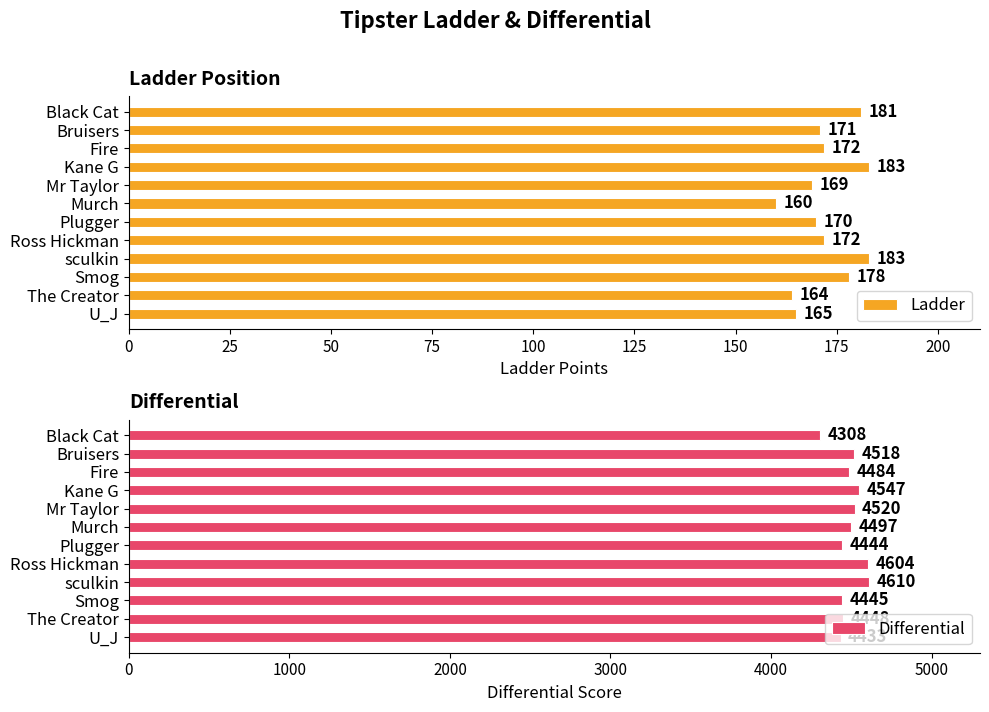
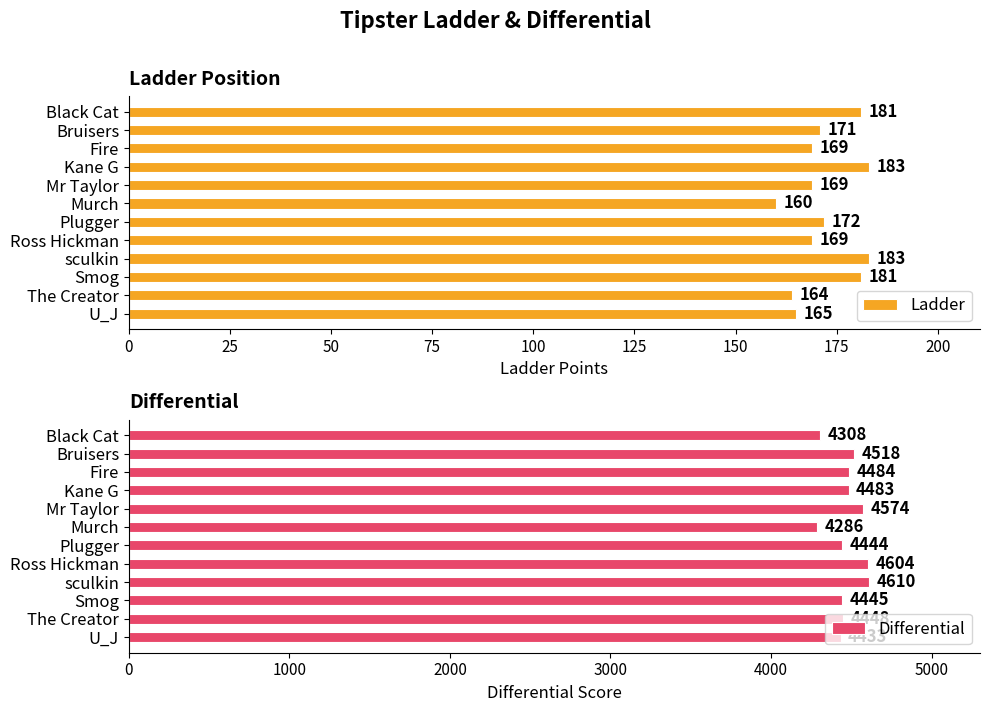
Ladder Position, Fire: 172 -> 169
Ladder Position, Plugger: 170 -> 172
Ladder Position, Ross Hickman: 172 -> 169
Ladder Position, Smog: 178 -> 181
Differential, Kane G: 4547 -> 4483
Differential, Mr Taylor: 4520 -> 4574
Differential, Murch: 4497 -> 4286
